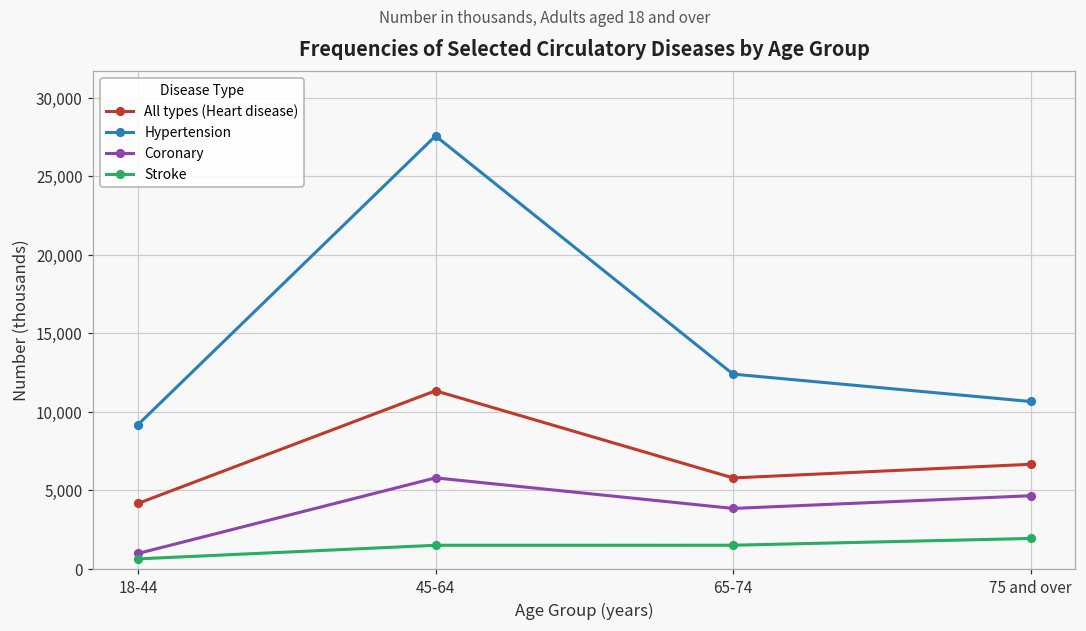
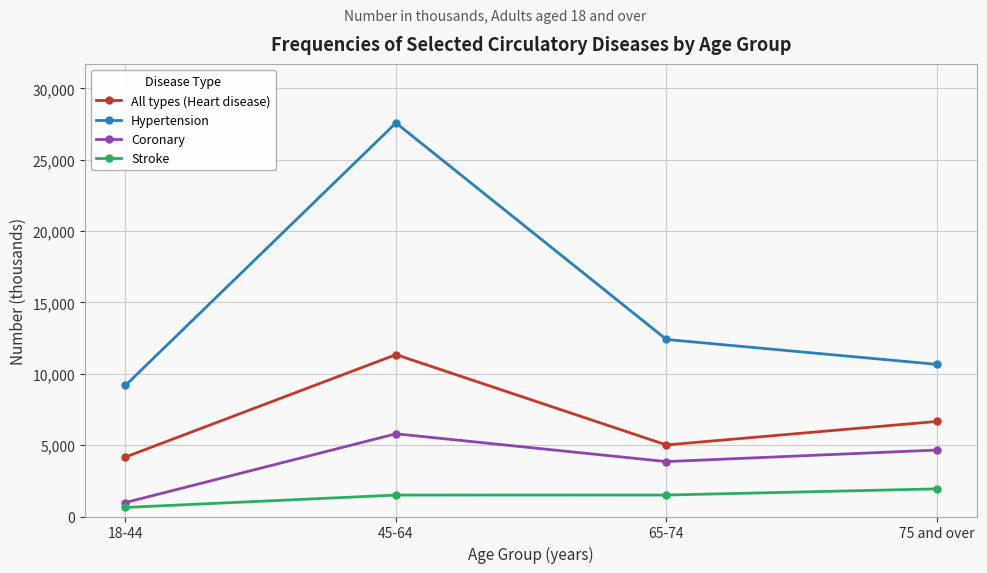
All types (Heart disease), 65-74: 5,800 -> 5,000
